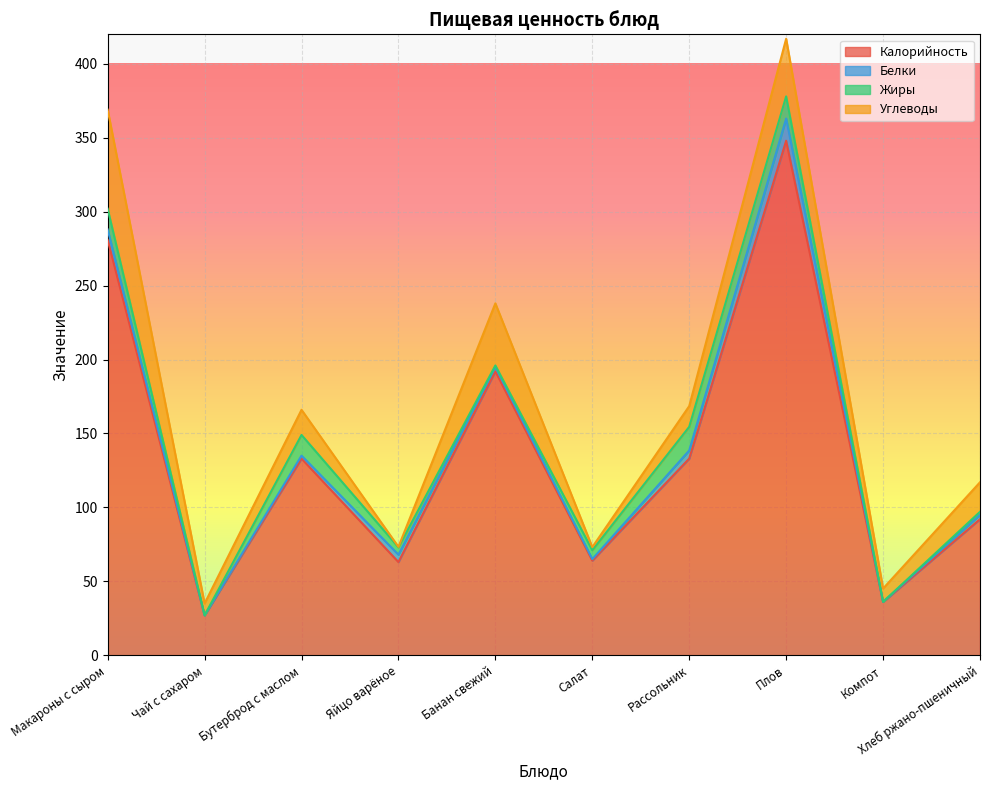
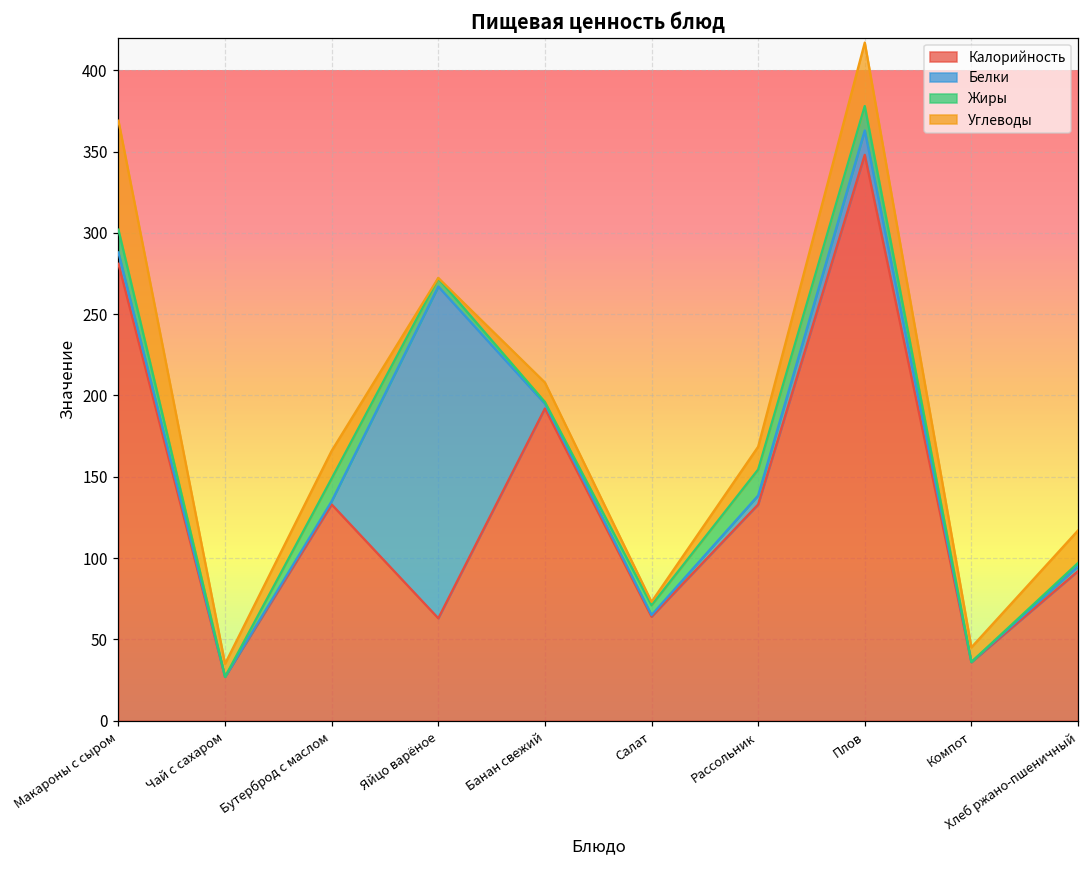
Белки, Яйцо варёное: 5 -> 204
Углеводы, Банан свежий: 42 -> 12
